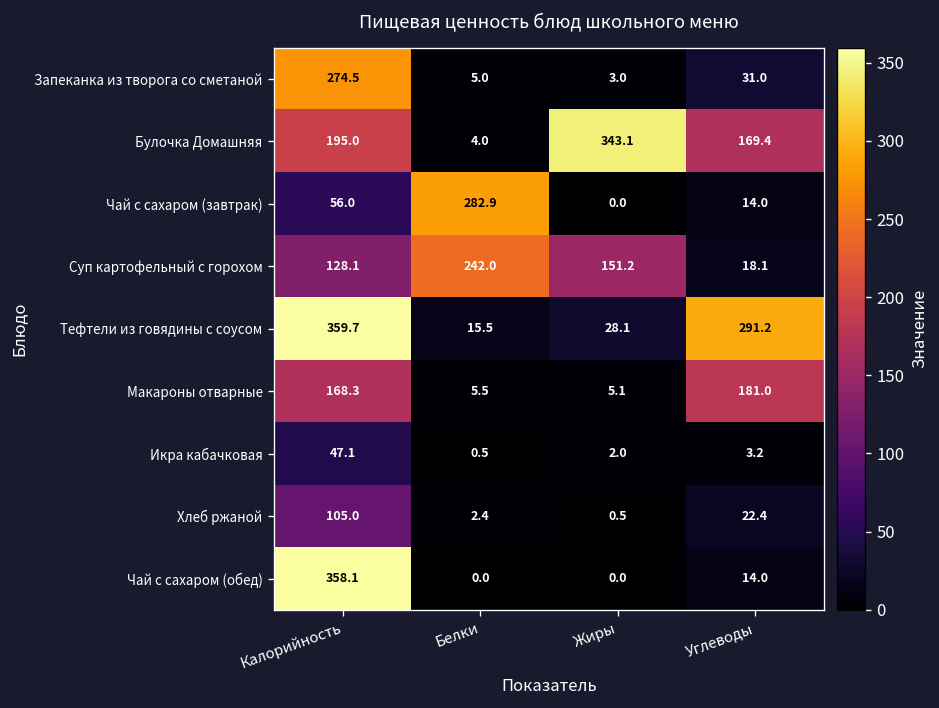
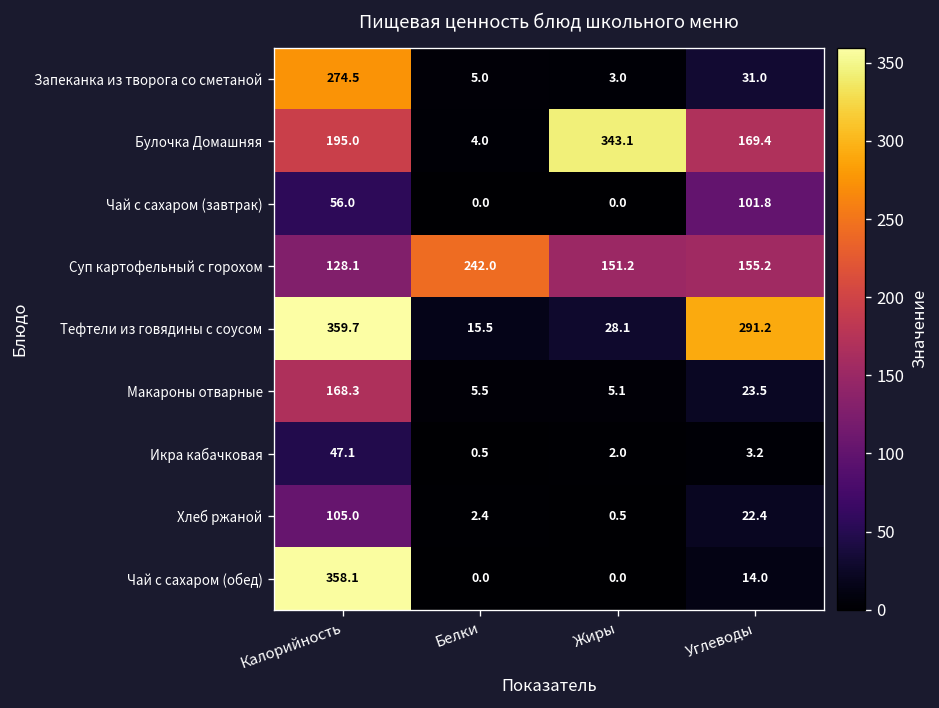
Чай с сахаром (завтрак), Белки: 282.9 -> 0.0
Чай с сахаром (завтрак), Углеводы: 14.0 -> 101.8
Суп картофельный с горохом, Углеводы: 18.1 -> 155.2
Макароны отварные, Углеводы: 181.0 -> 23.5
